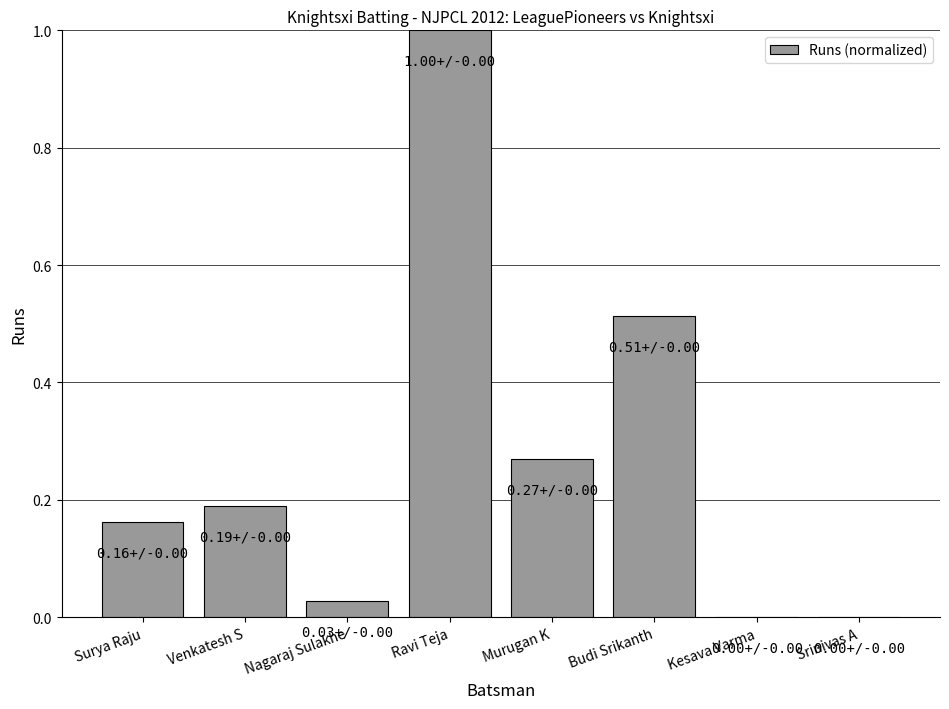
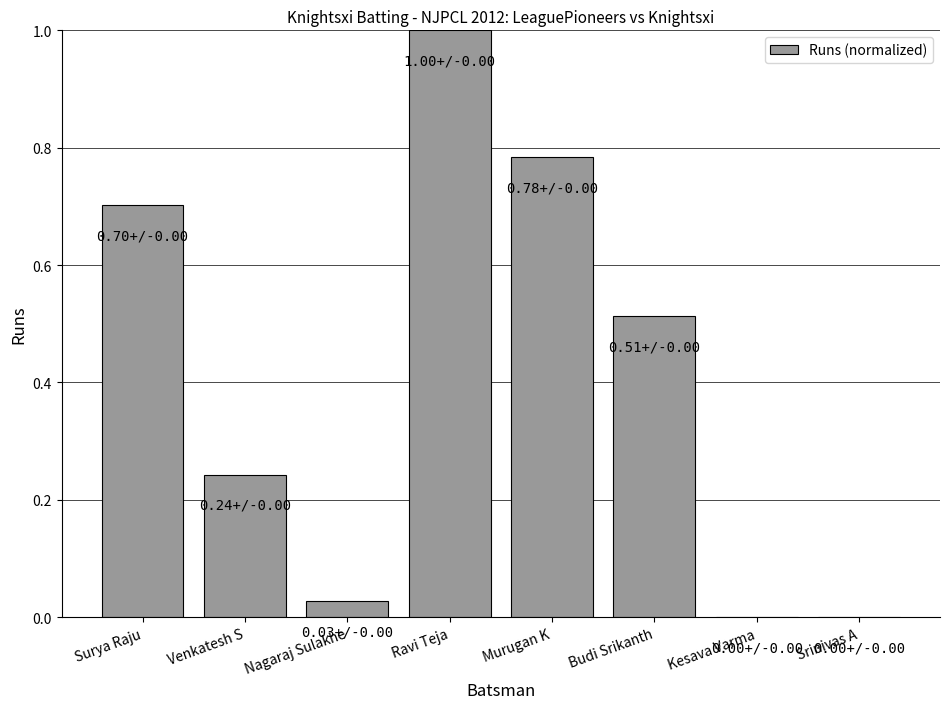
Surya Raju: 0.16+/ -> 0.70+/
Venkatesh S: 0.19+/ -> 0.24+/
Murugan K: 0.27+/ -> 0.78+/
